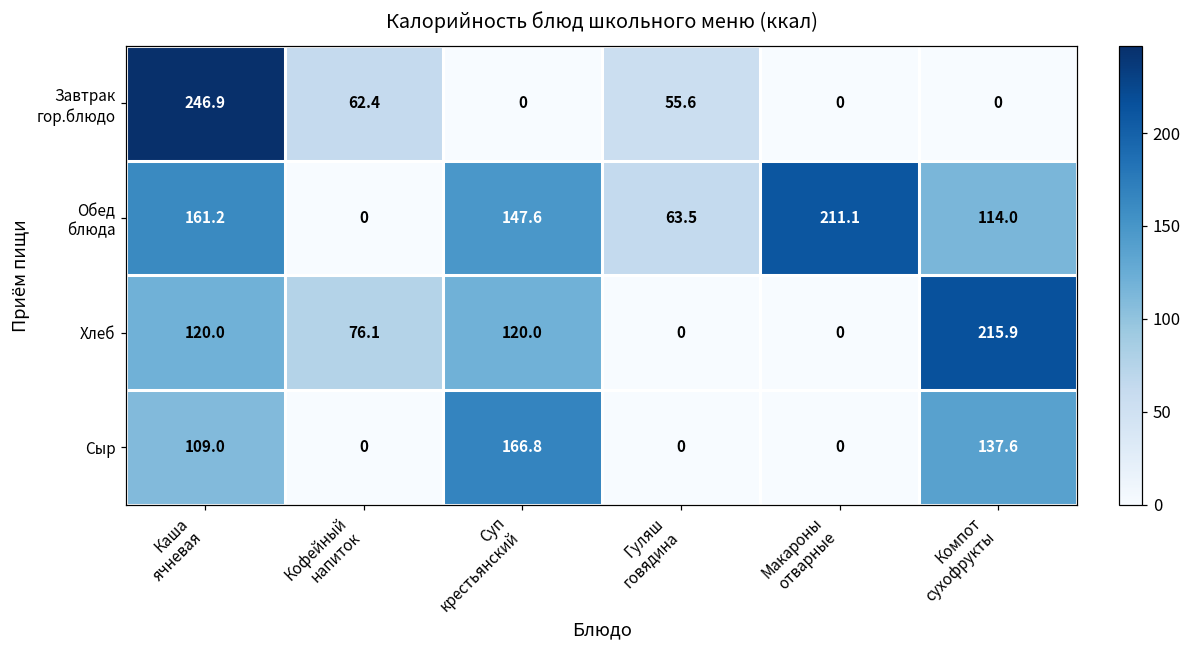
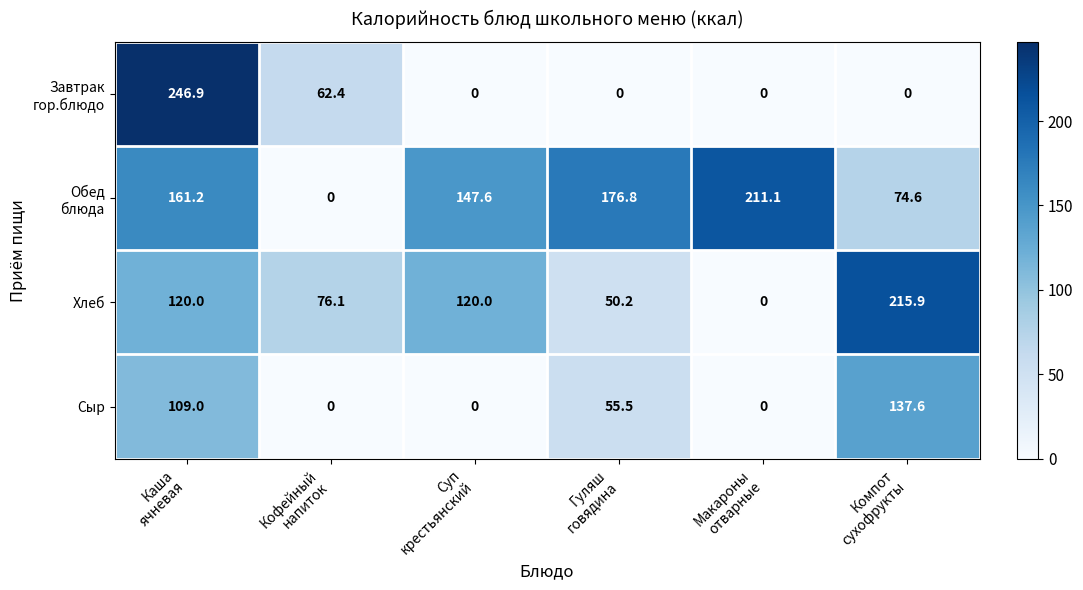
Завтрак гор.блюдо, Гуляш говядина: 55.6 -> 0
Обед блюда, Гуляш говядина: 63.5 -> 176.8
Обед блюда, Компот сухофрукты: 114.0 -> 74.6
Хлеб, Гуляш говядина: 0 -> 50.2
Сыр, Суп крестьянский: 166.8 -> 0
Сыр, Гуляш говядина: 0 -> 55.5
